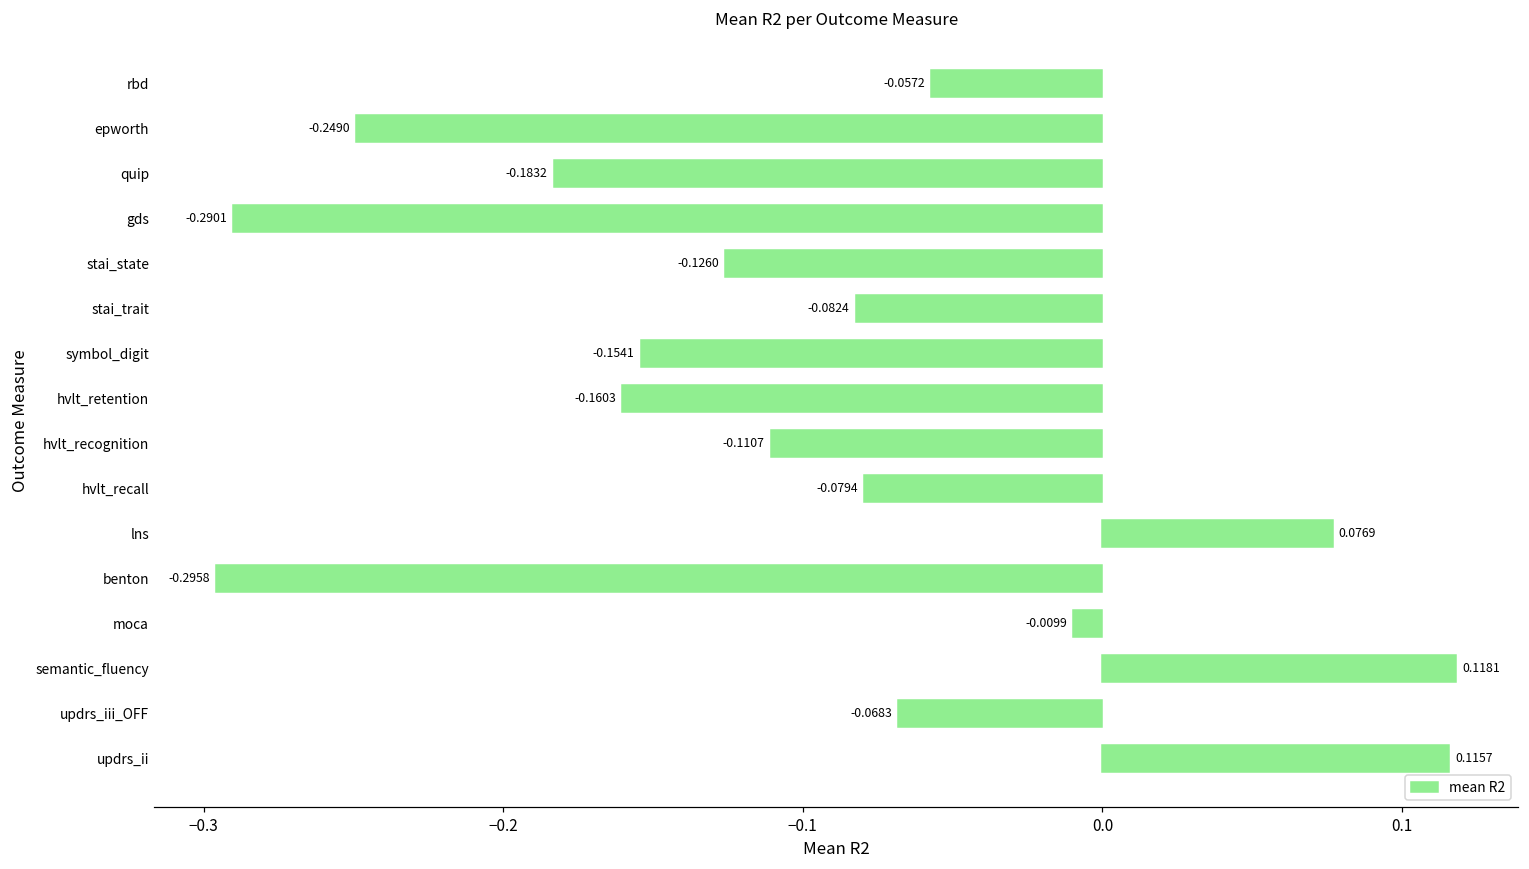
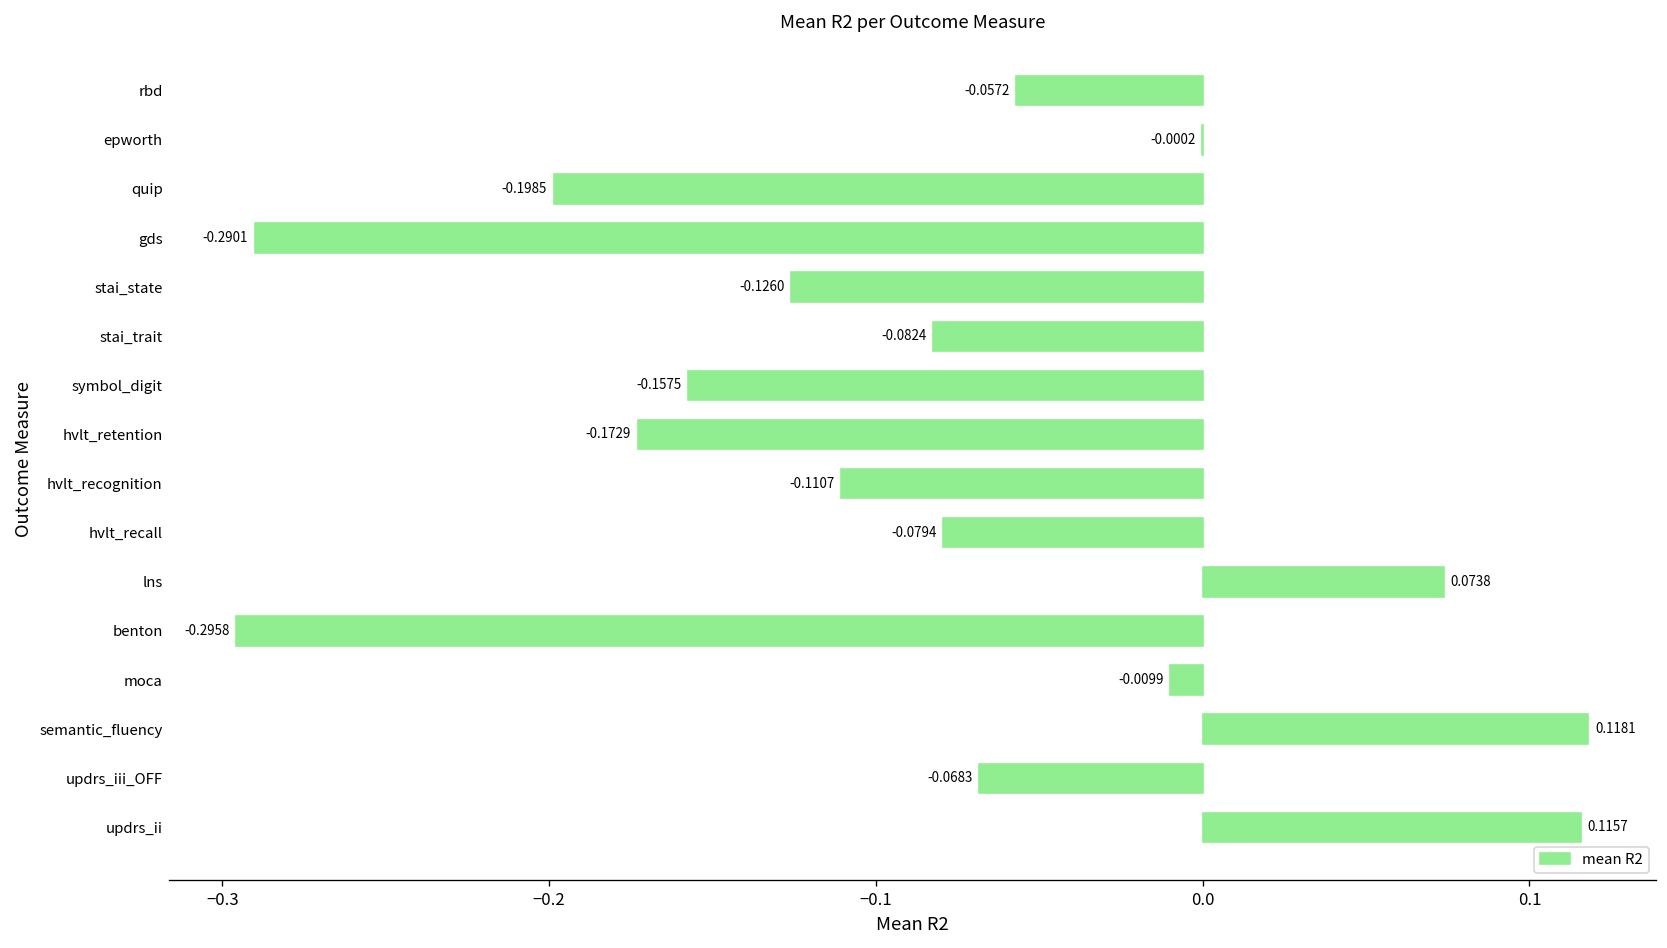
epworth: -0.2490 -> -0.0002
quip: -0.1832 -> -0.1985
symbol_digit: -0.1541 -> -0.1575
hvlt_retention: -0.1603 -> -0.1729
lns: 0.0769 -> 0.0738
